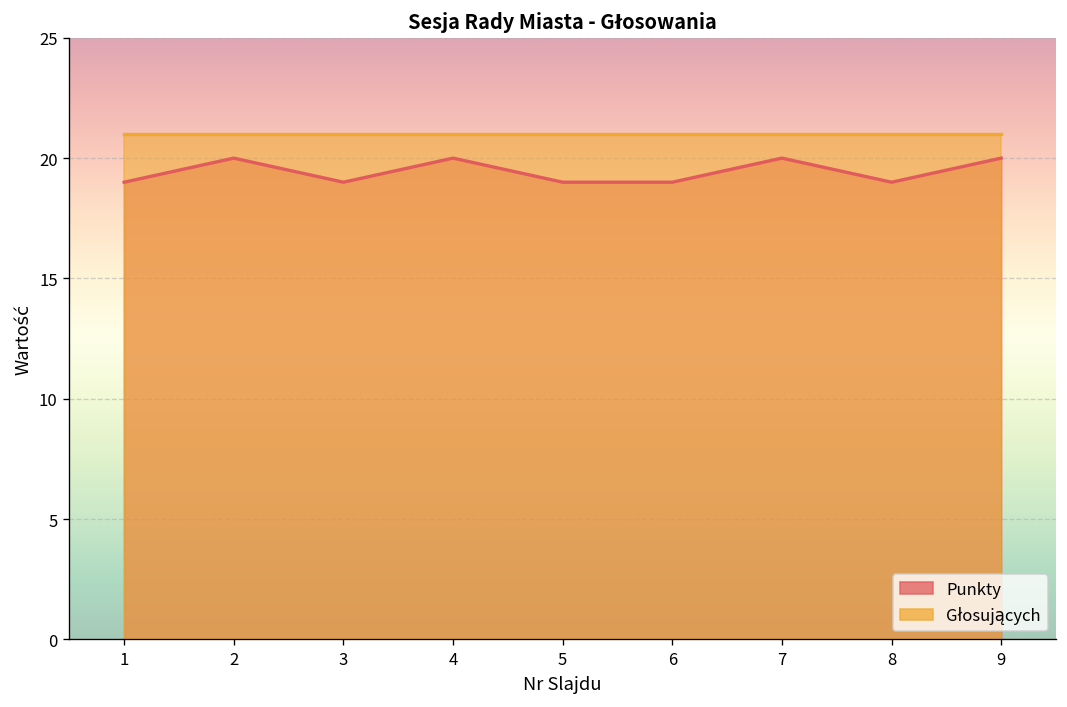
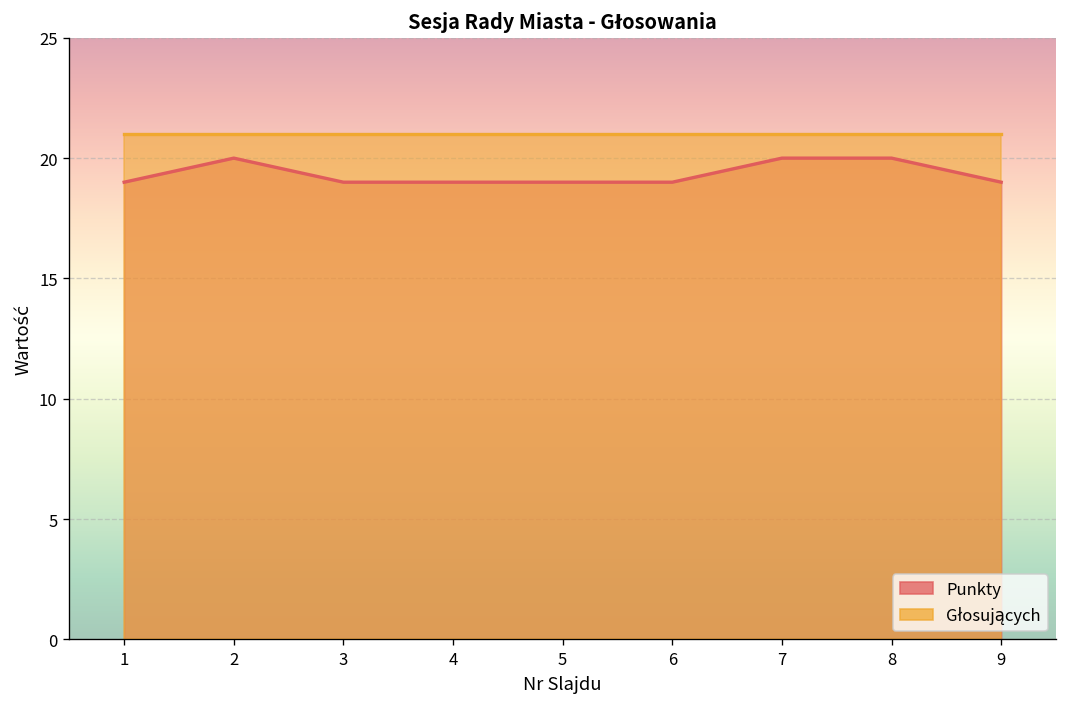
Punkty, 4: 20 -> 19
Punkty, 8: 19 -> 20
Punkty, 9: 20 -> 19
